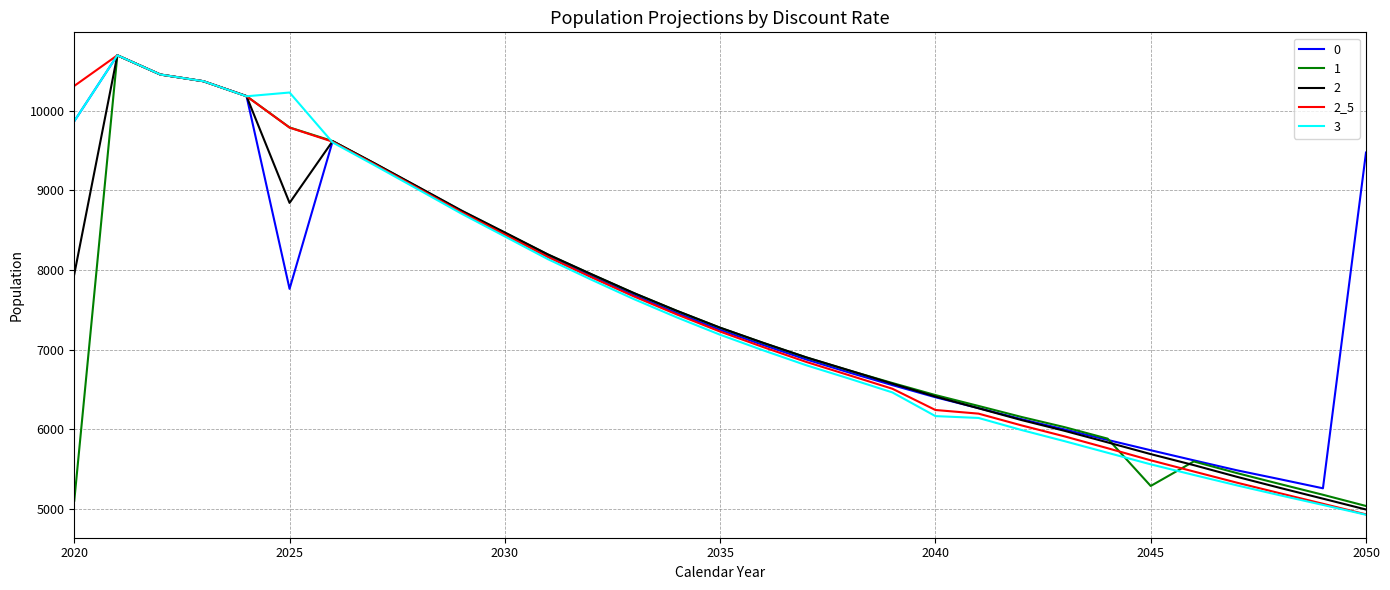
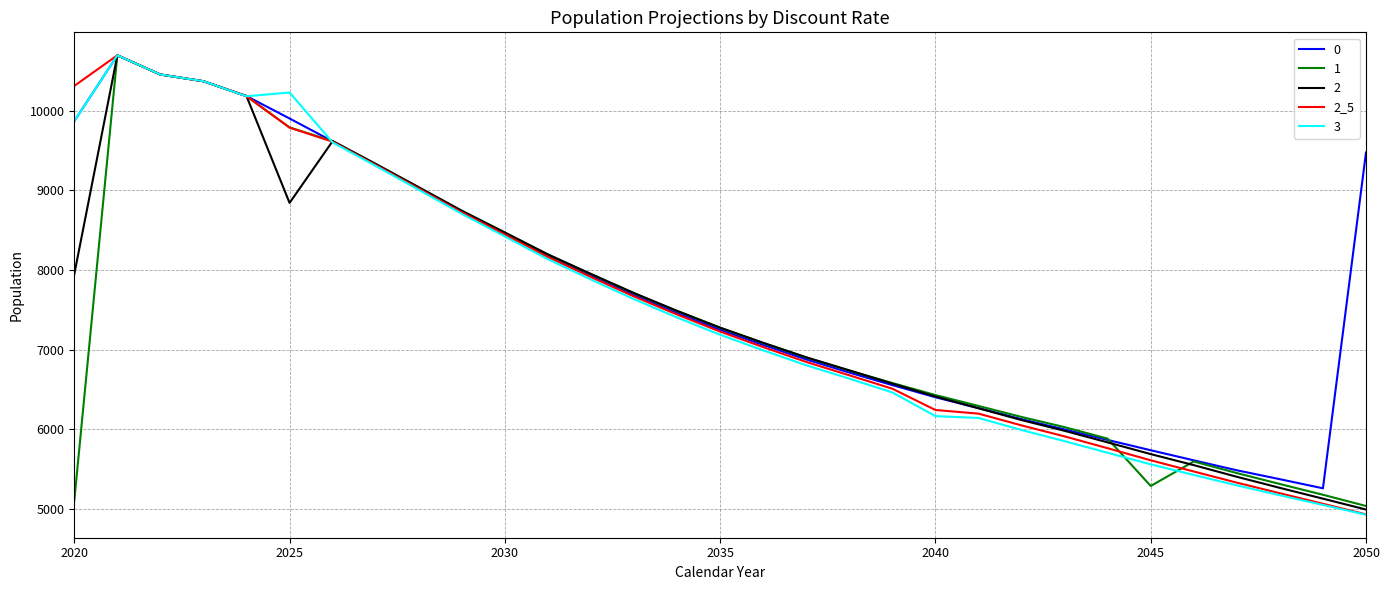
0, 2025: 7800 -> 9900
